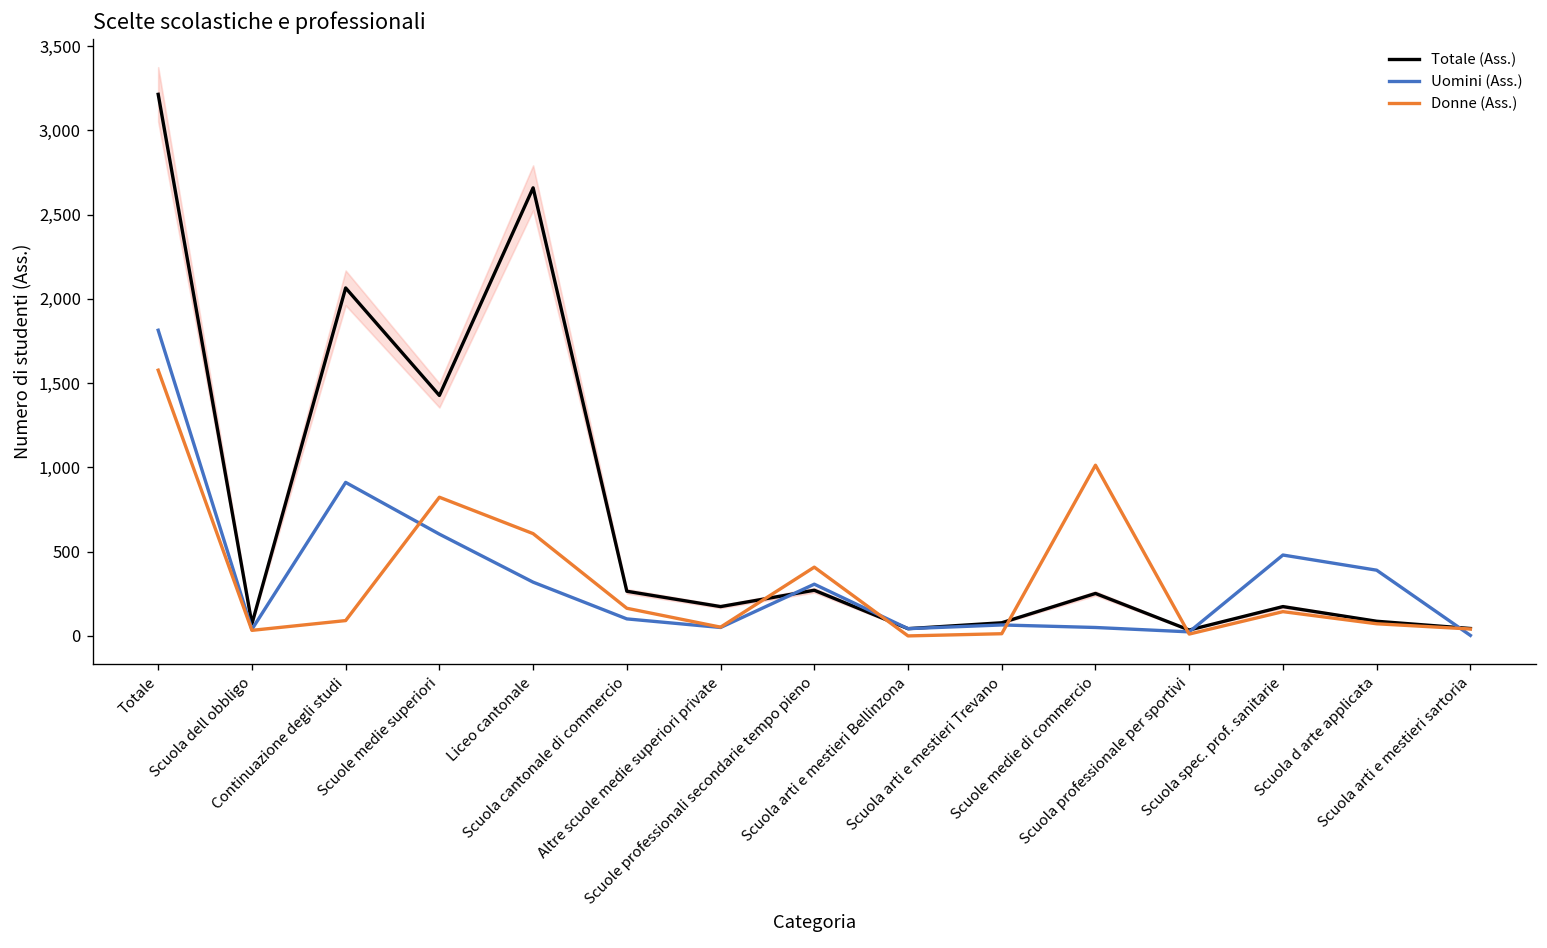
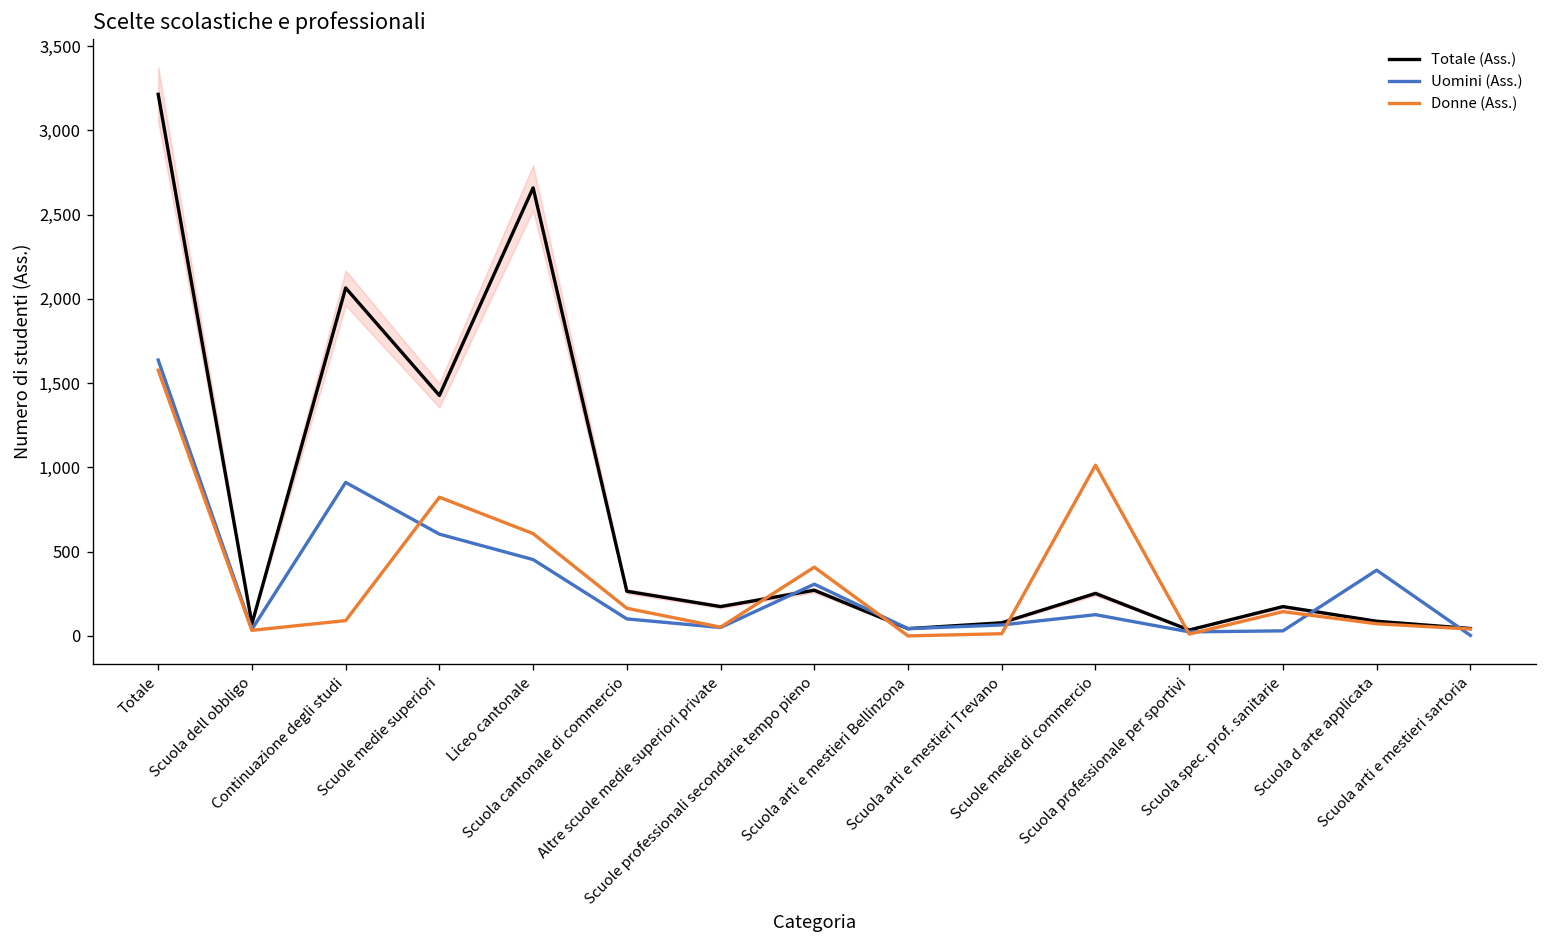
Uomini (Ass.), Totale: 1,810 -> 1,640
Uomini (Ass.), Liceo cantonale: 320 -> 450
Uomini (Ass.), Scuole medie di commercio: 50 -> 130
Uomini (Ass.), Scuola spec. prof. sanitarie: 480 -> 30
